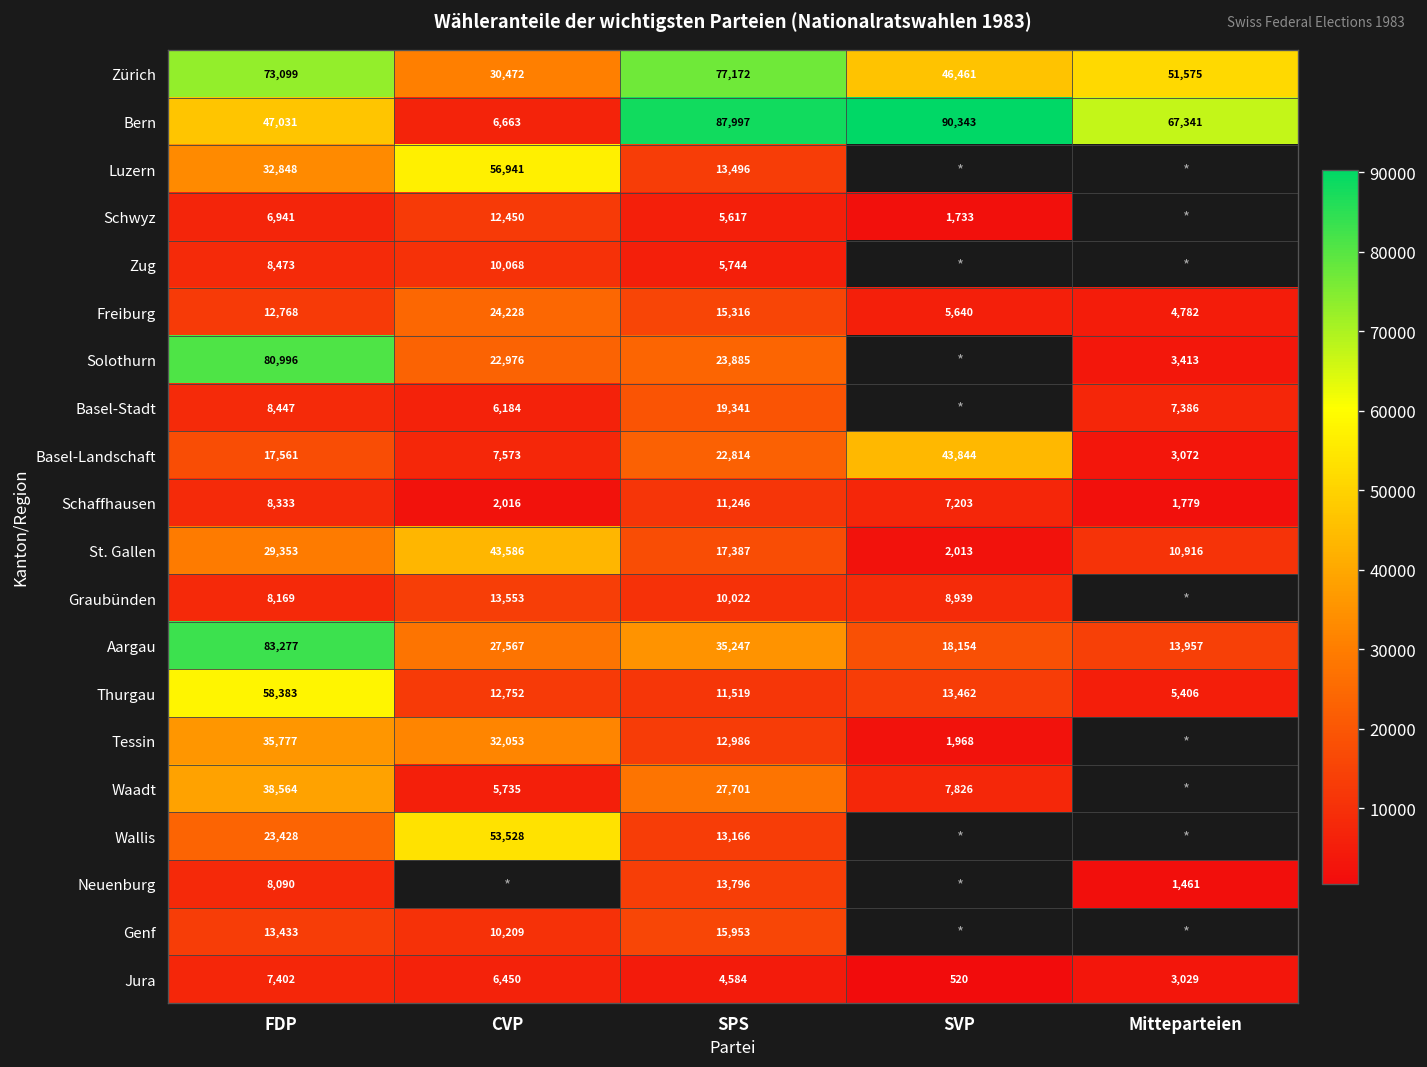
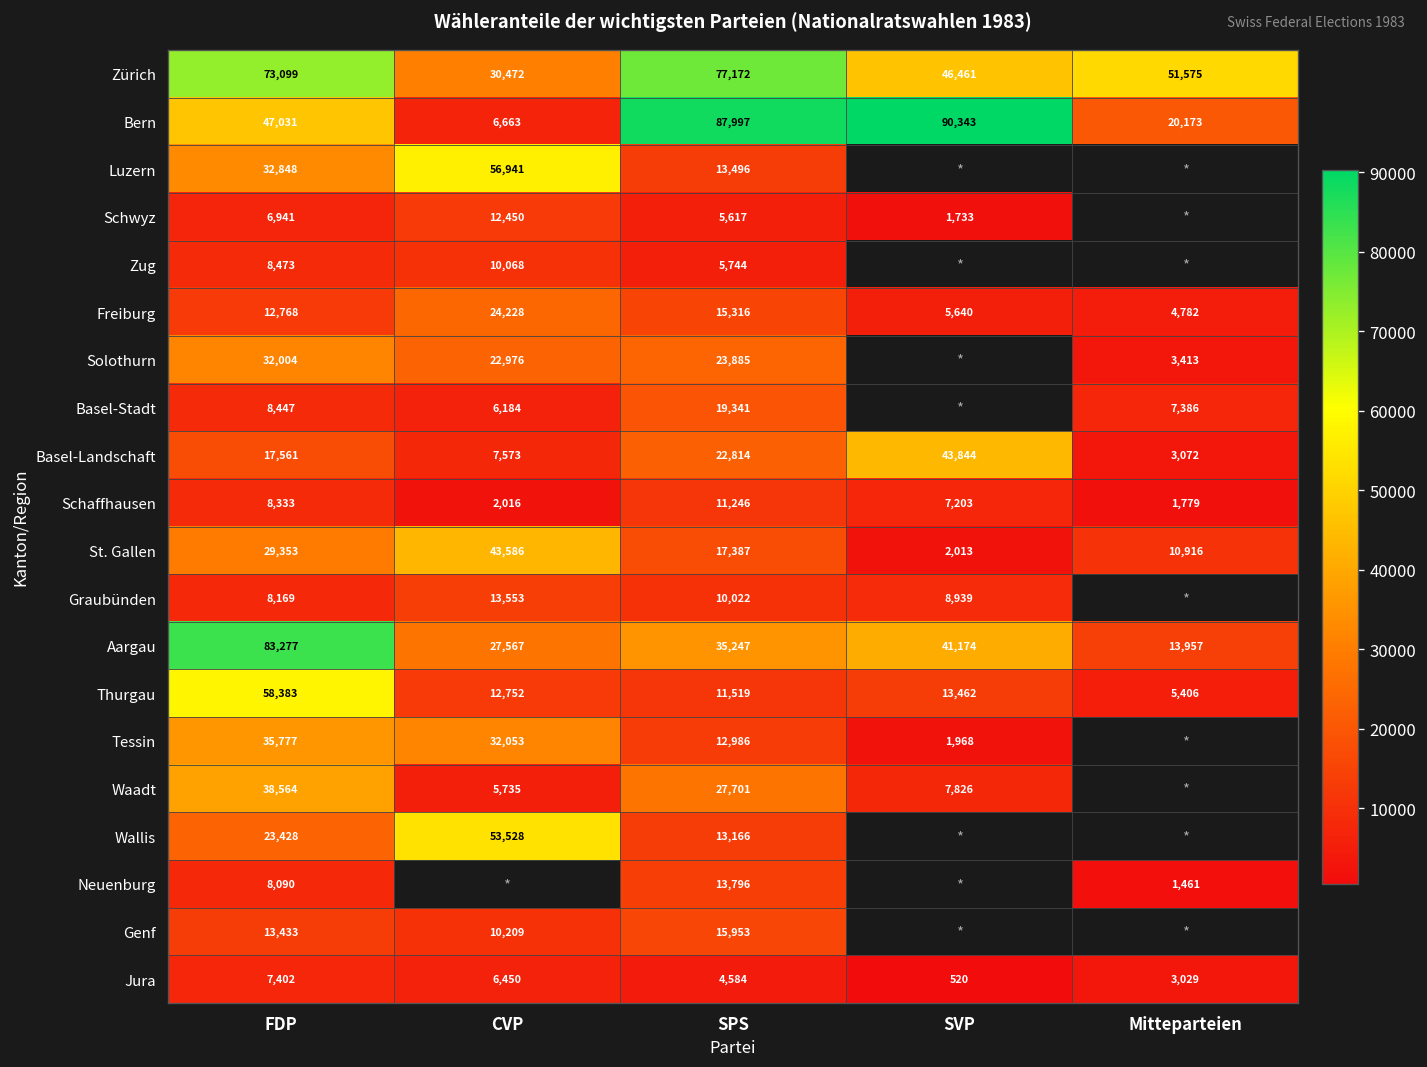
Bern, Mitteparteien: 67,341 -> 20,173
Solothurn, FDP: 80,996 -> 32,004
Aargau, SVP: 18,154 -> 41,174
